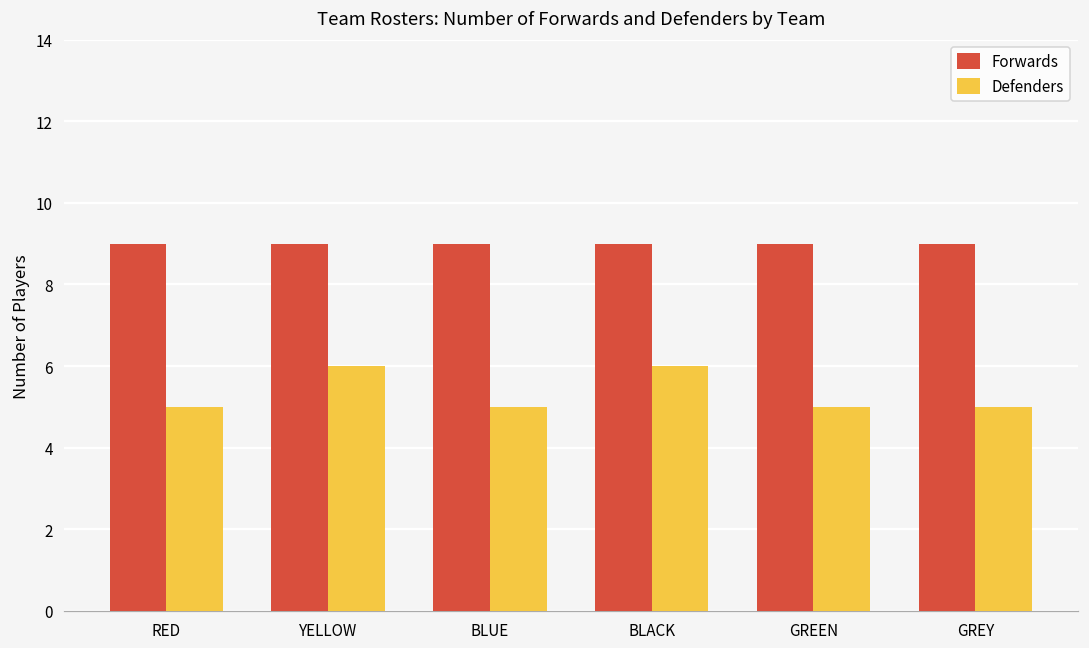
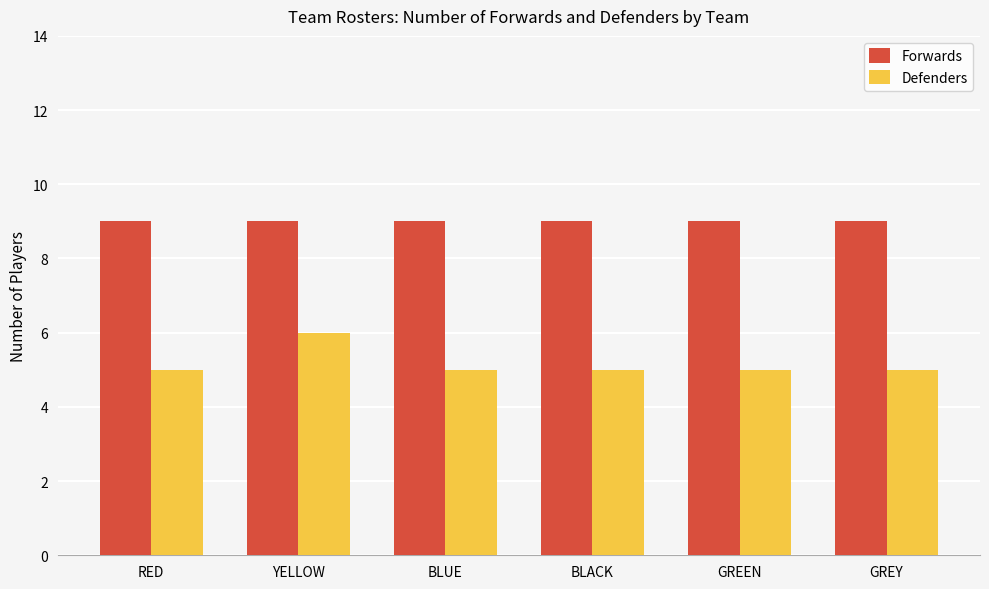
Defenders, BLACK: 6 -> 5
